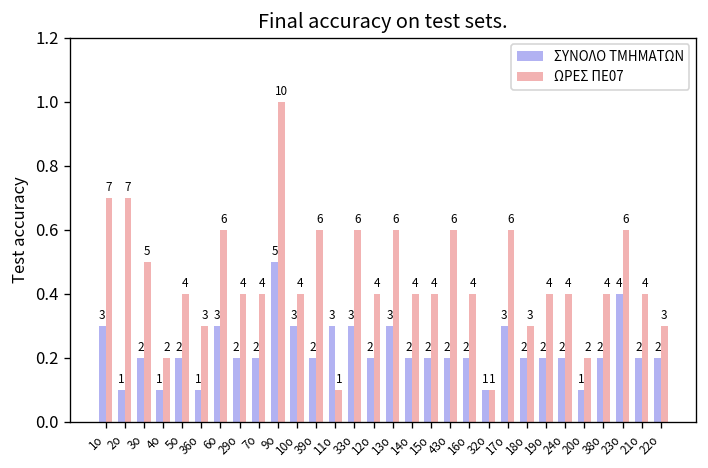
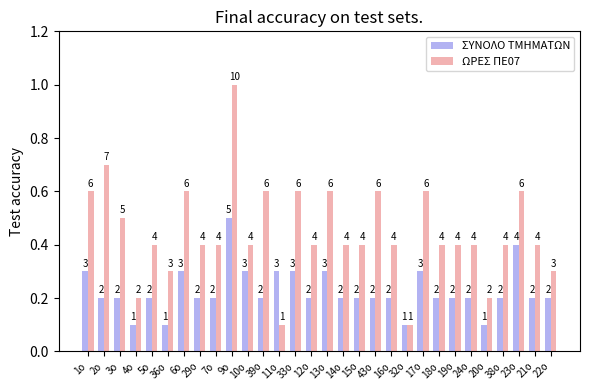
ΩΡΕΣ ΠΕ07, 1ο: 7 -> 6
ΣΥΝΟΛΟ ΤΜΗΜΑΤΩΝ, 2ο: 1 -> 2
ΩΡΕΣ ΠΕ07, 18ο: 3 -> 4
